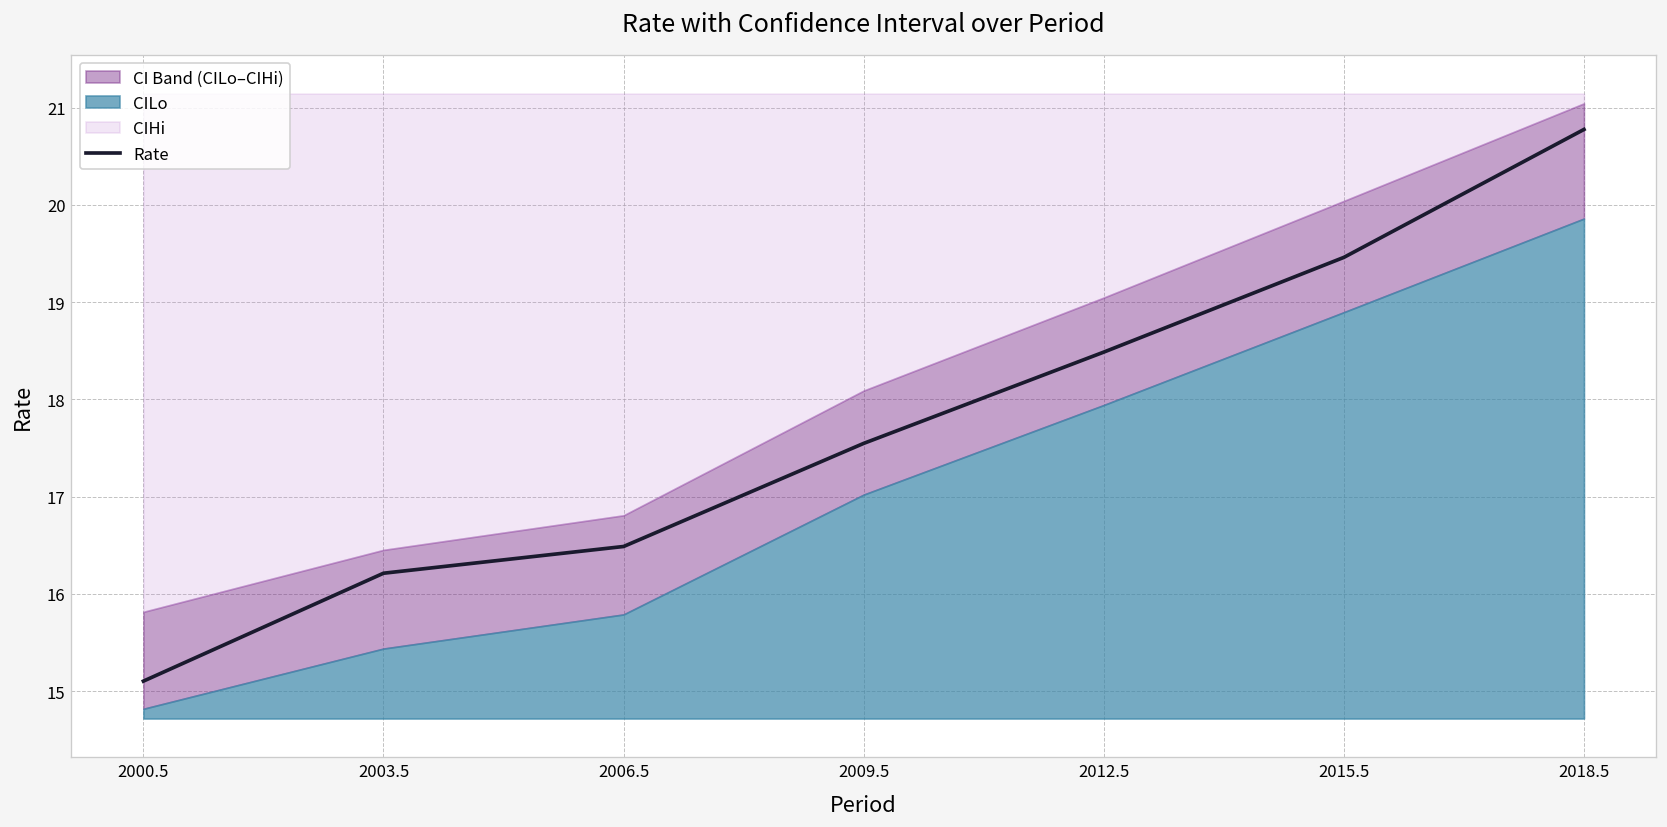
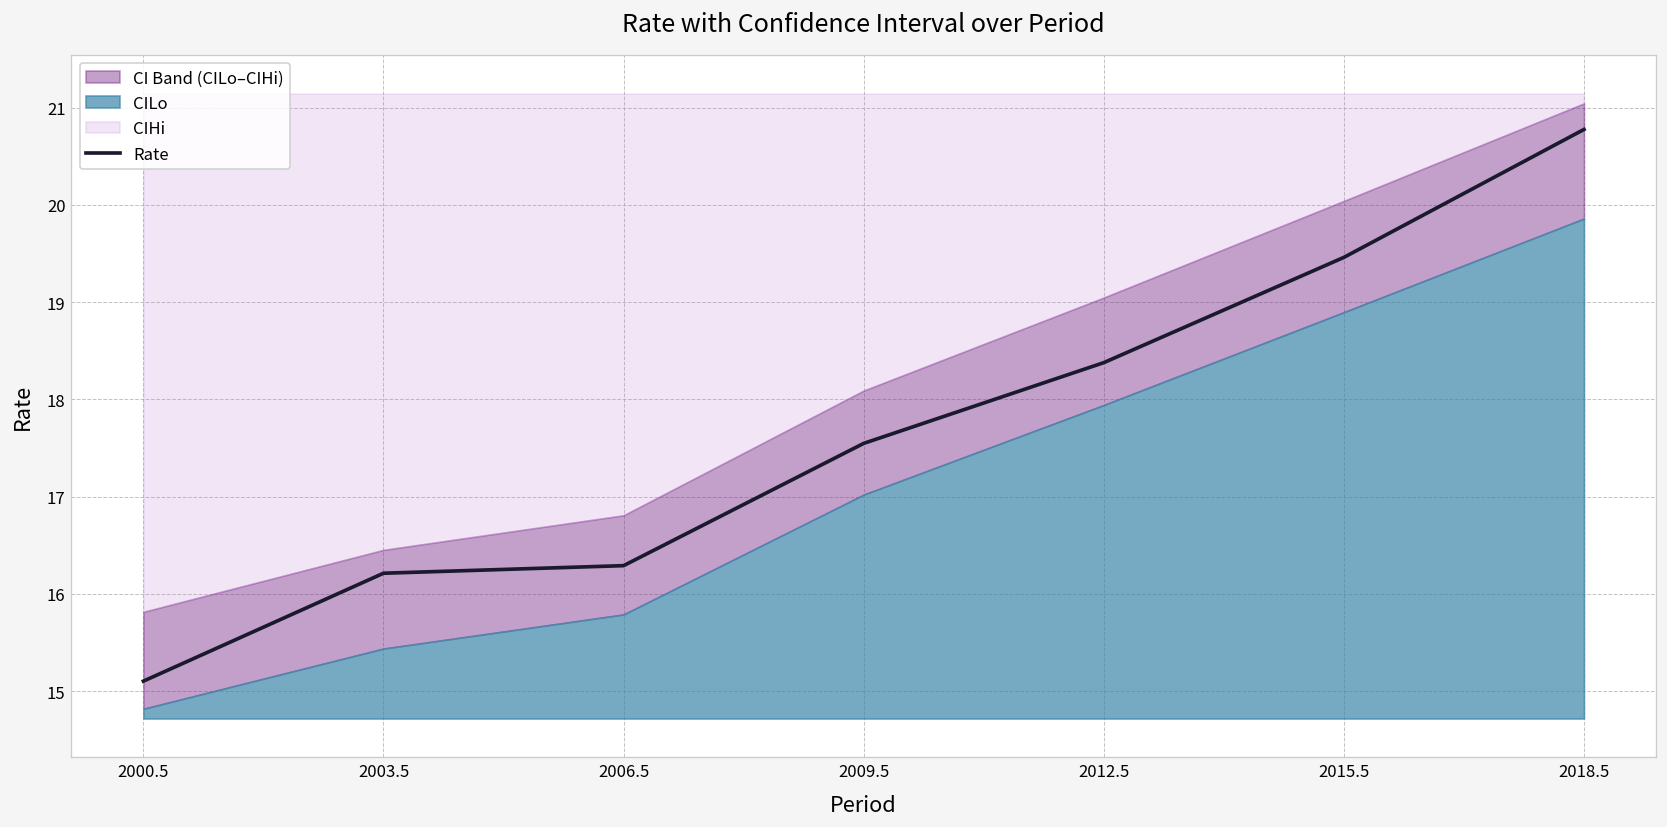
Rate, 2006.5: 16.5 -> 16.3
Rate, 2012.5: 18.5 -> 18.4
